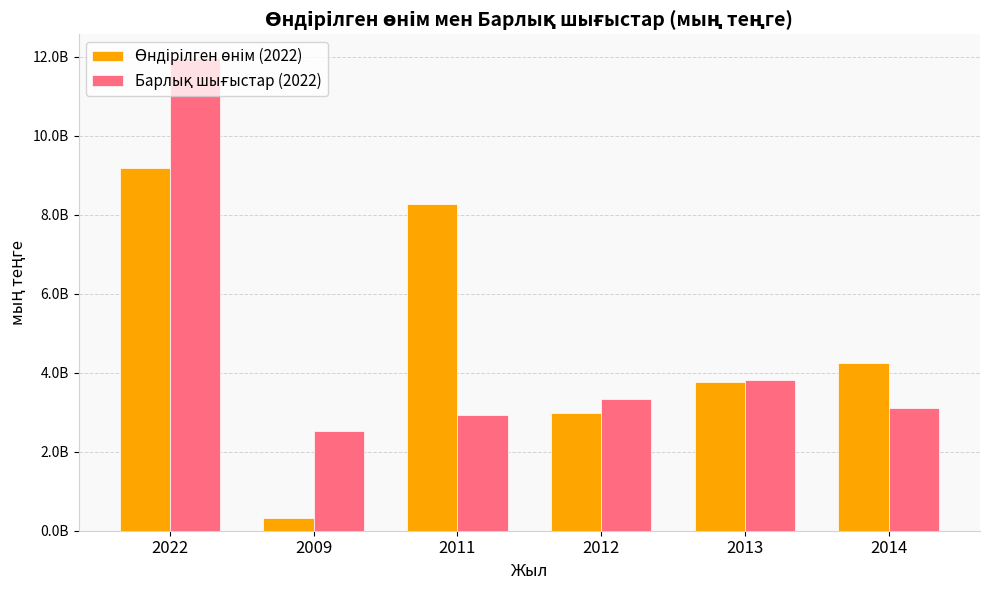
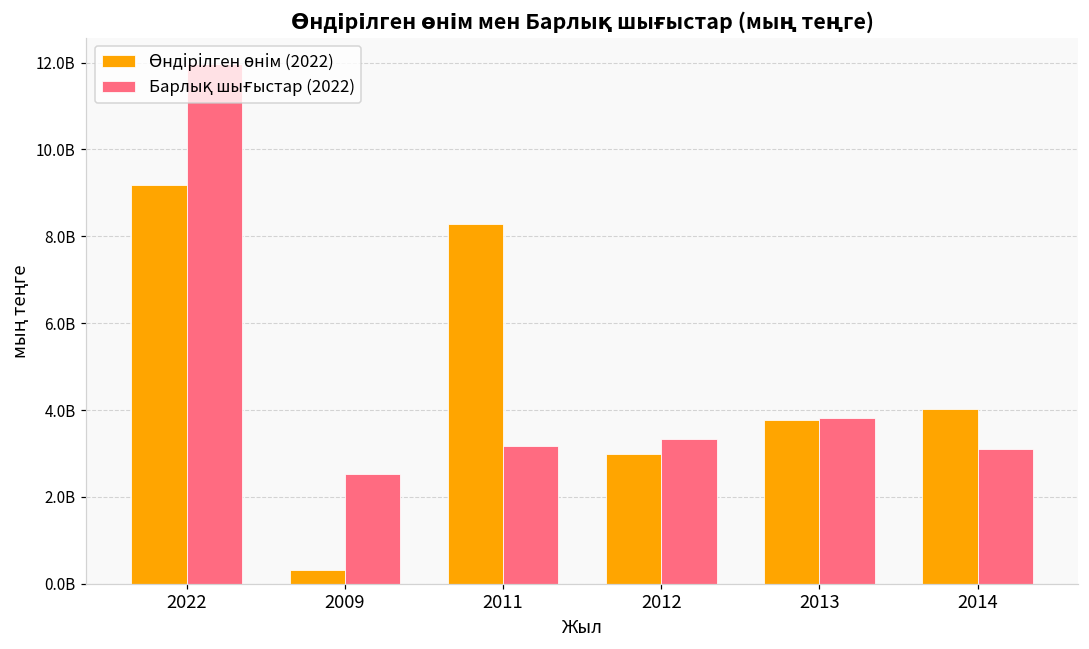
Барлық шығыстар (2022), 2011: 2900000000 -> 3200000000
Өндірілген өнім (2022), 2014: 4300000000 -> 4000000000
